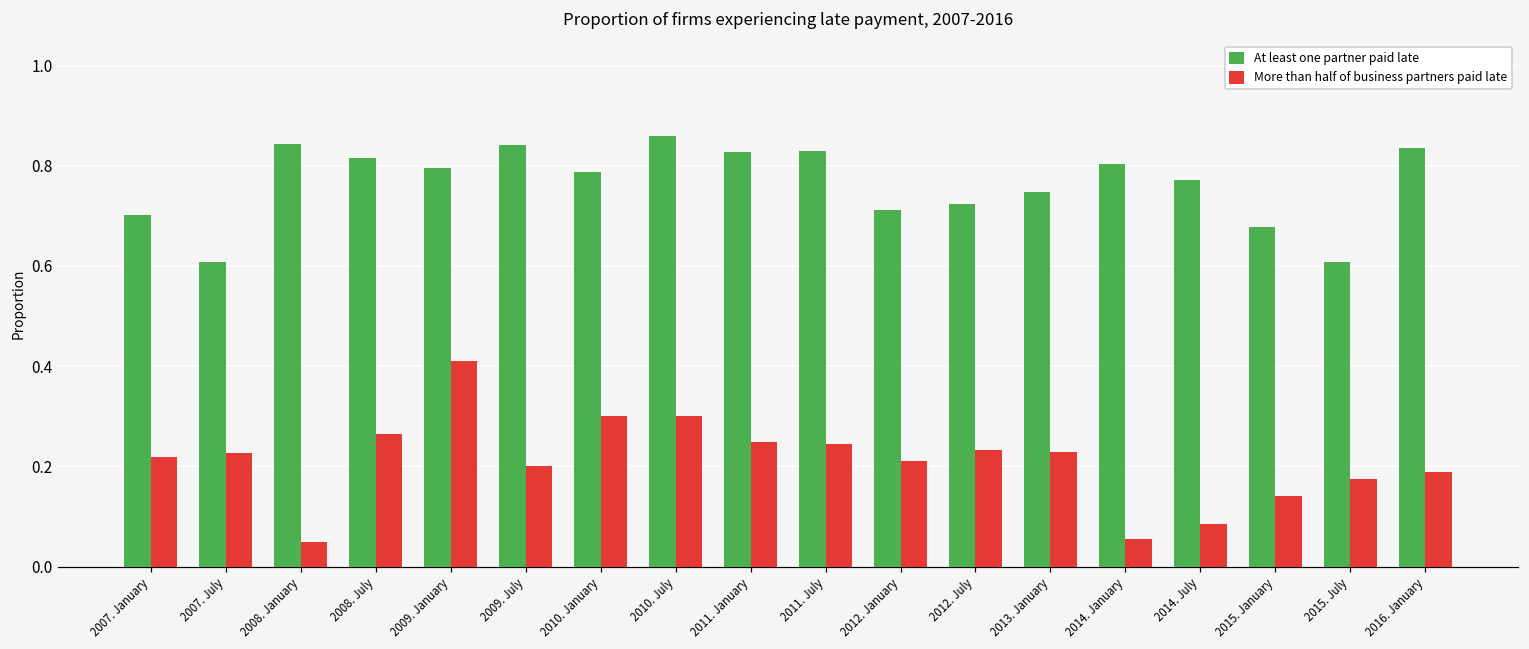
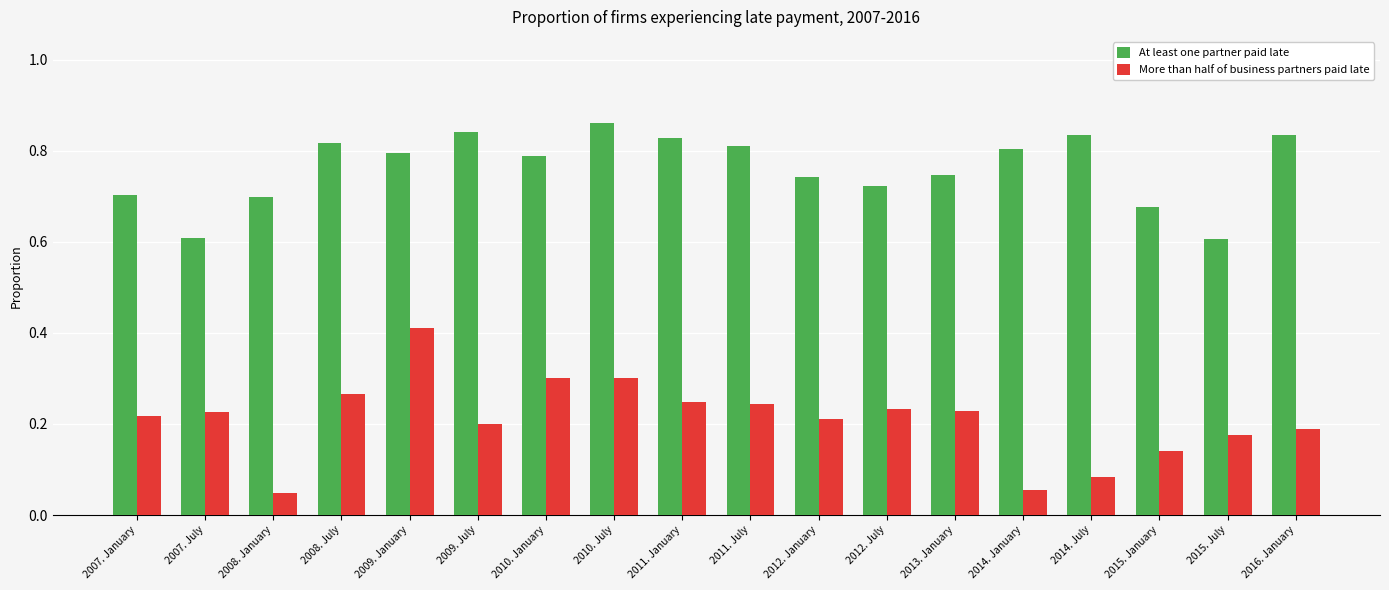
At least one partner paid late, 2008. January: 0.84 -> 0.70
At least one partner paid late, 2011. July: 0.83 -> 0.81
At least one partner paid late, 2012. January: 0.71 -> 0.74
At least one partner paid late, 2014. July: 0.77 -> 0.84
